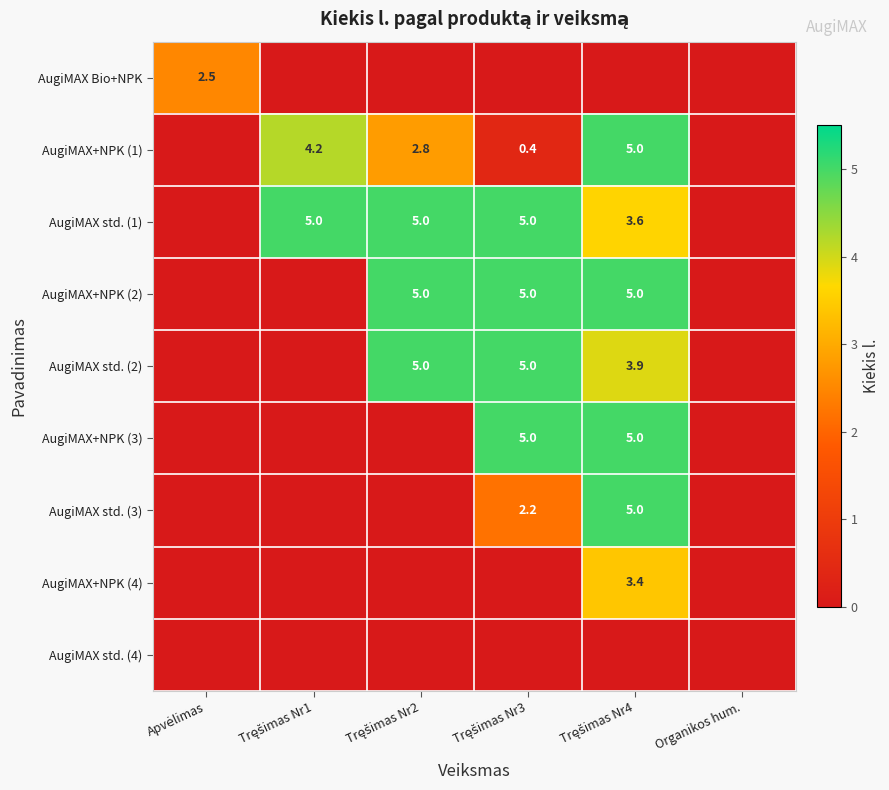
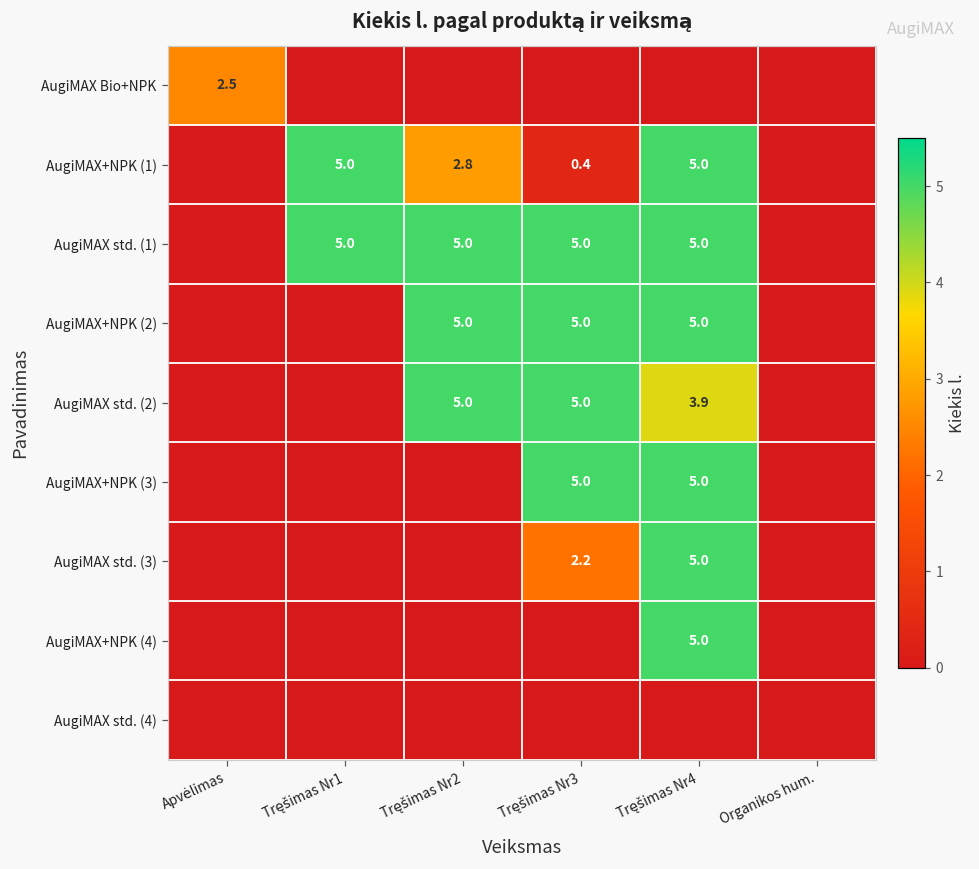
AugiMAX+NPK (1), Tręšimas Nr1: 4.2 -> 5.0
AugiMAX std. (1), Tręšimas Nr4: 3.6 -> 5.0
AugiMAX+NPK (4), Tręšimas Nr4: 3.4 -> 5.0
